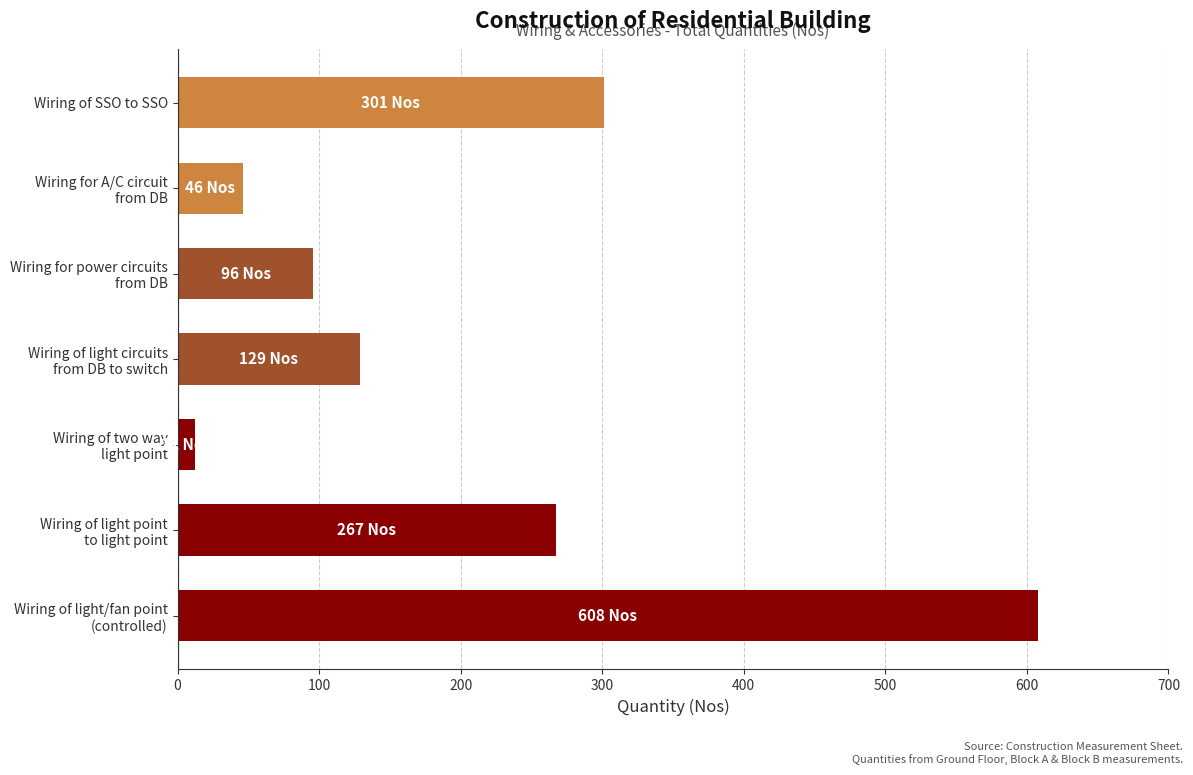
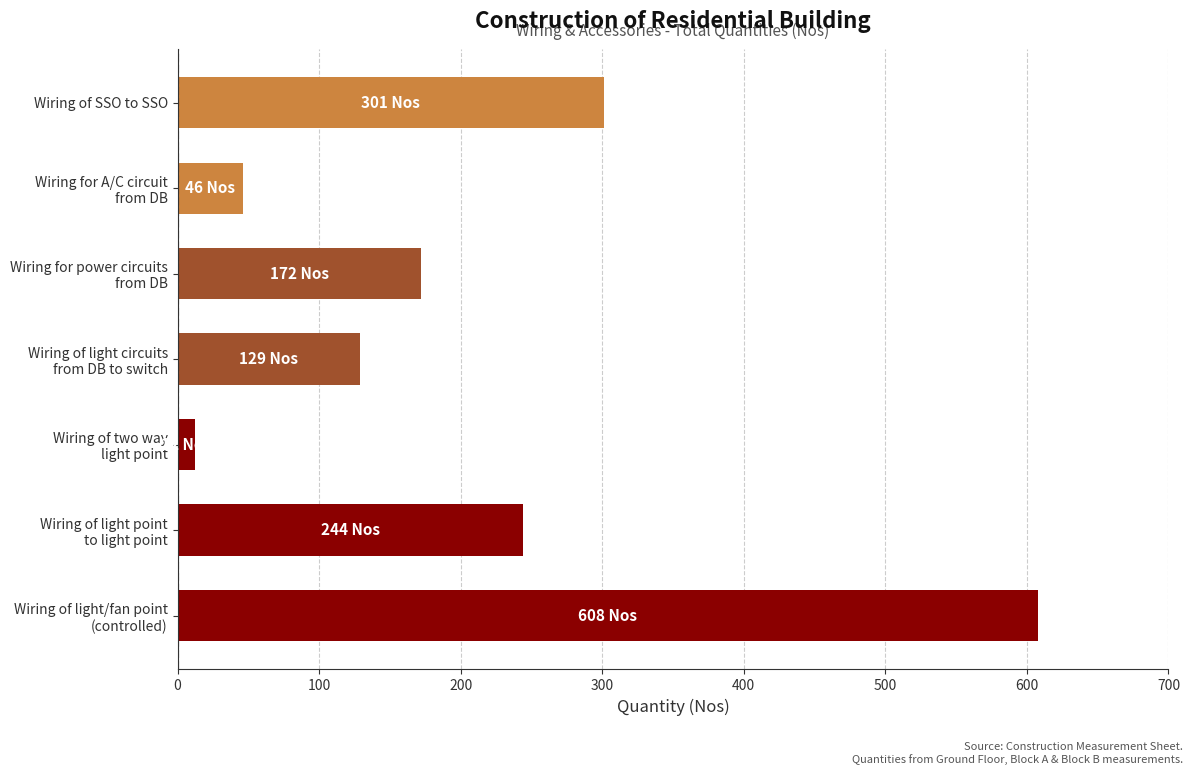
Wiring for power circuits from DB: 96 -> 172
Wiring of light point to light point: 267 -> 244
